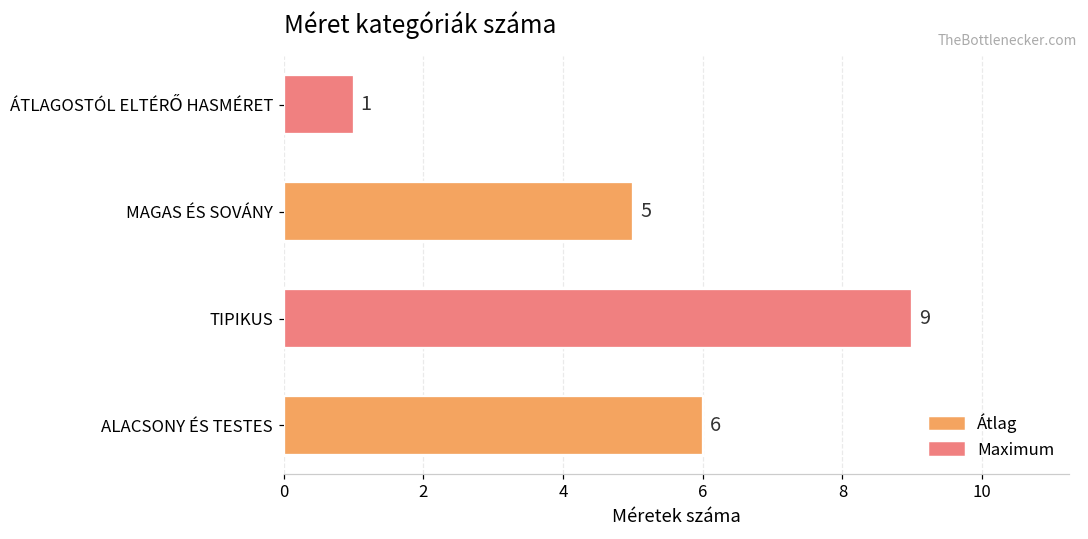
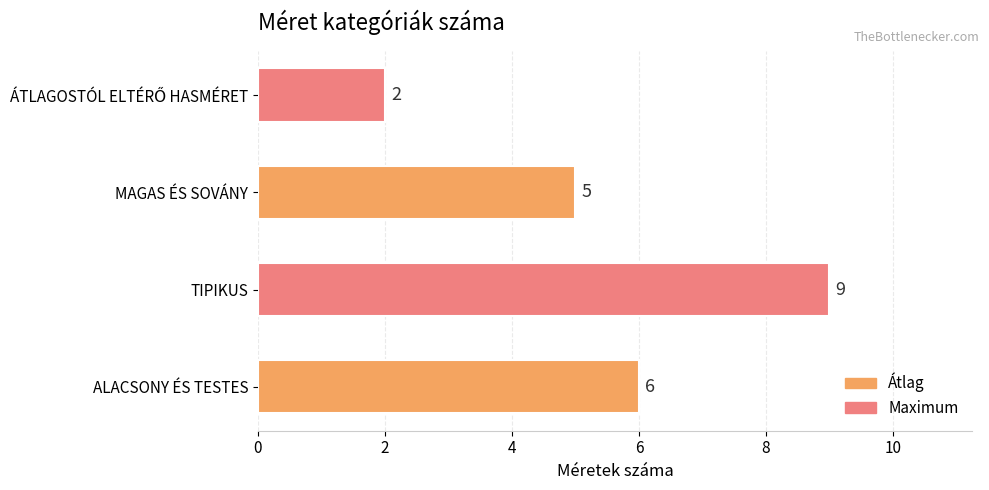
ÁTLAGOSTÓL ELTÉRŐ HASMÉRET: 1 -> 2
